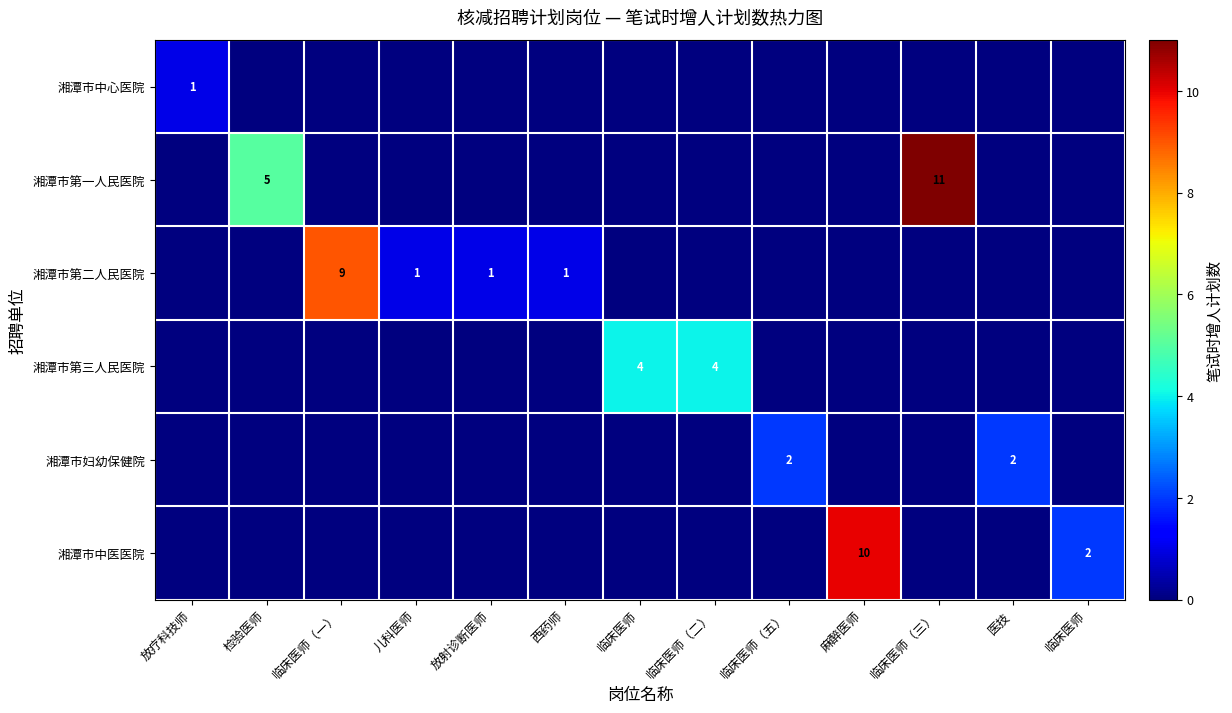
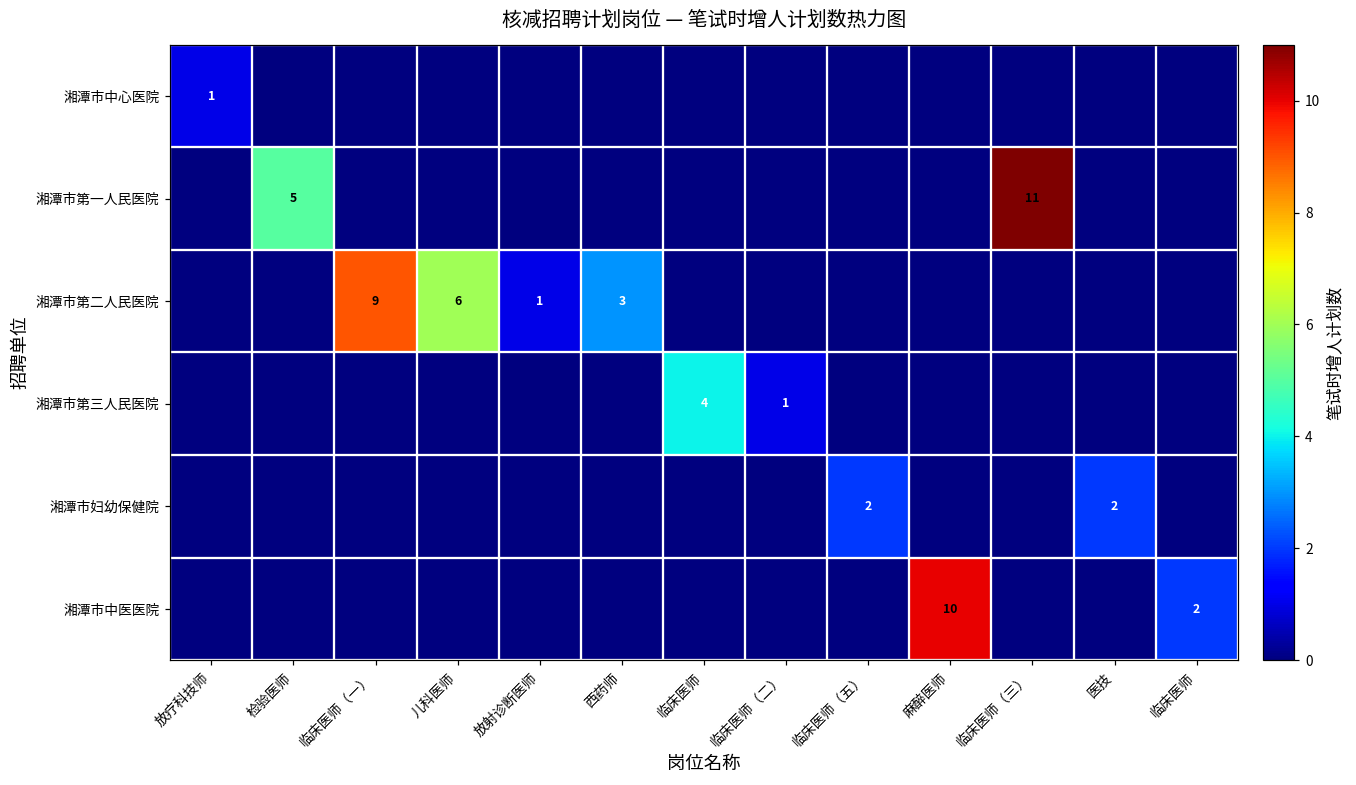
湘潭市第二人民医院, 儿科医师: 1 -> 6
湘潭市第二人民医院, 西药师: 1 -> 3
湘潭市第三人民医院, 临床医师（二）: 4 -> 1
